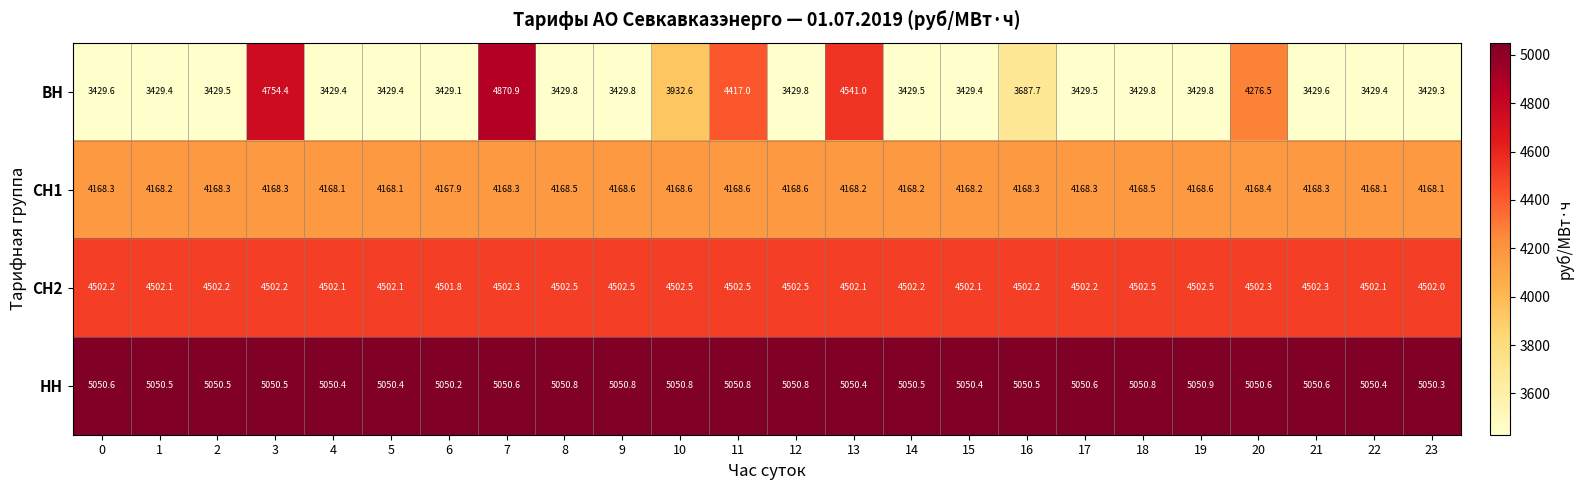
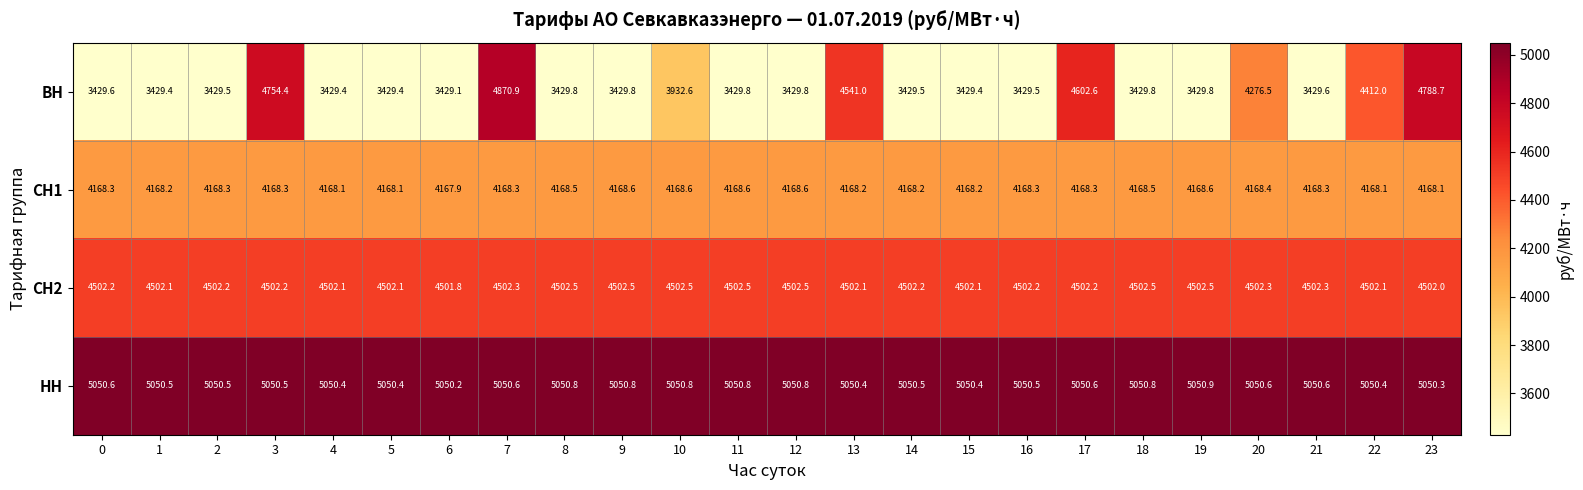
ВН, 11: 4417.0 -> 3429.8
ВН, 16: 3687.7 -> 3429.5
ВН, 17: 3429.5 -> 4602.6
ВН, 22: 3429.4 -> 4412.0
ВН, 23: 3429.3 -> 4788.7
